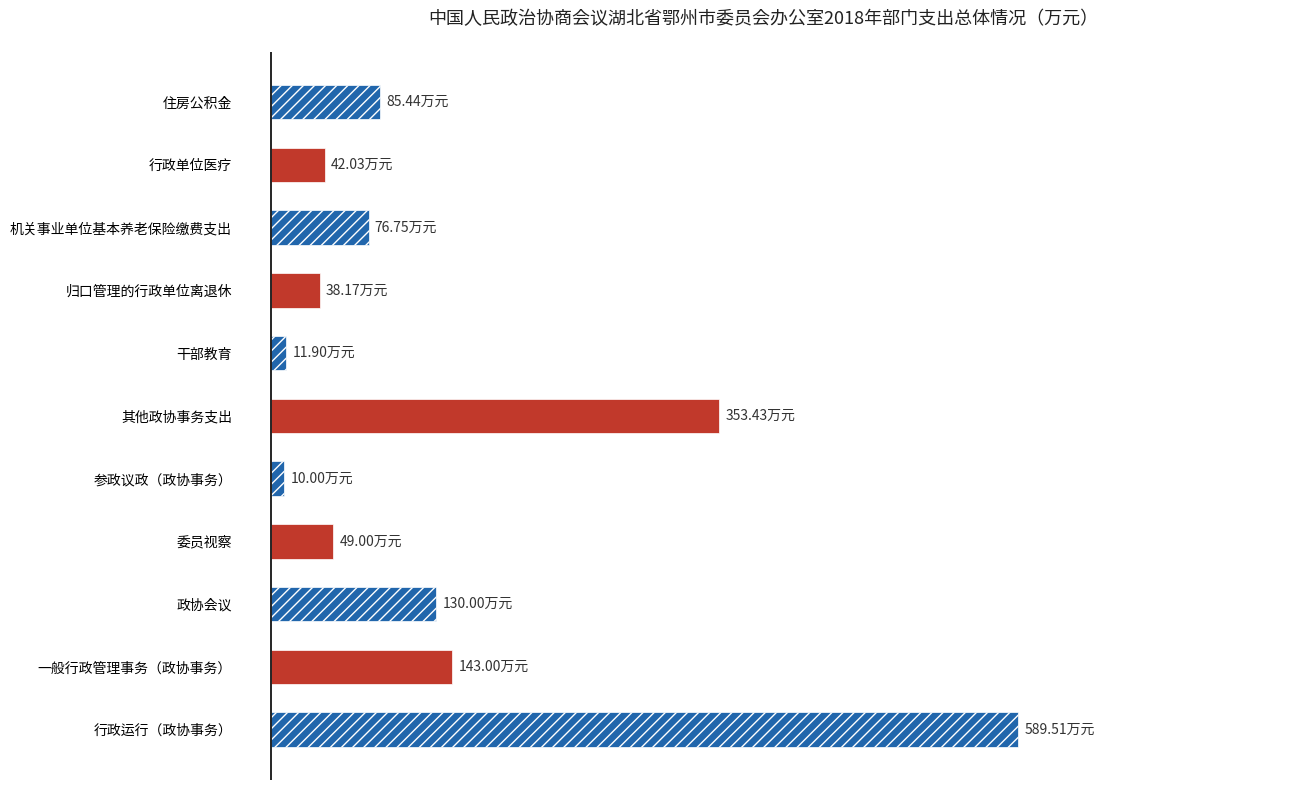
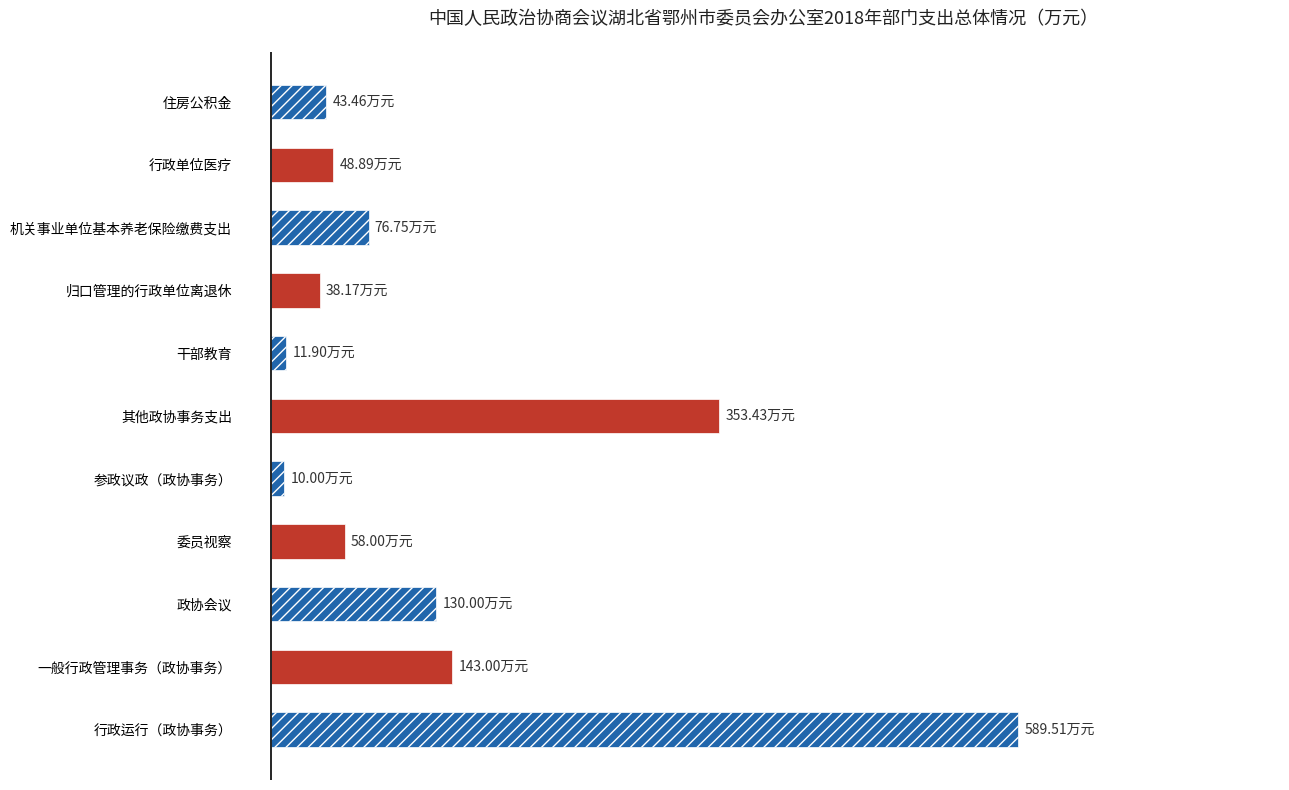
住房公积金: 85.44 -> 43.46
行政单位医疗: 42.03 -> 48.89
委员视察: 49.00 -> 58.00
